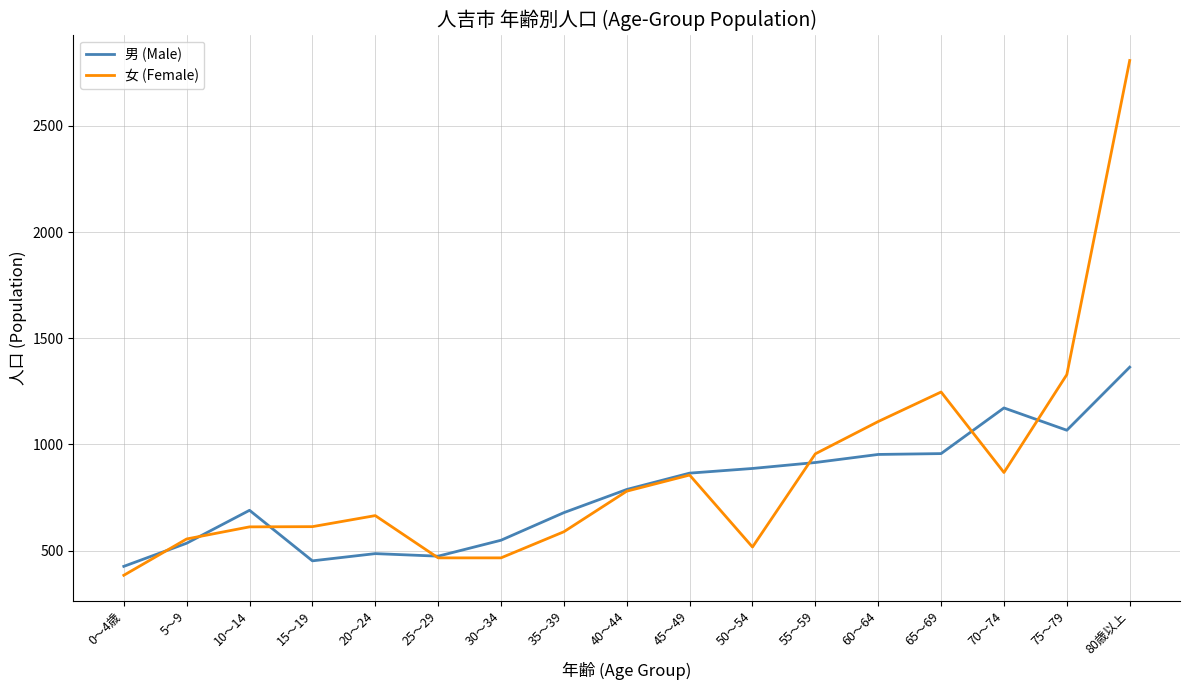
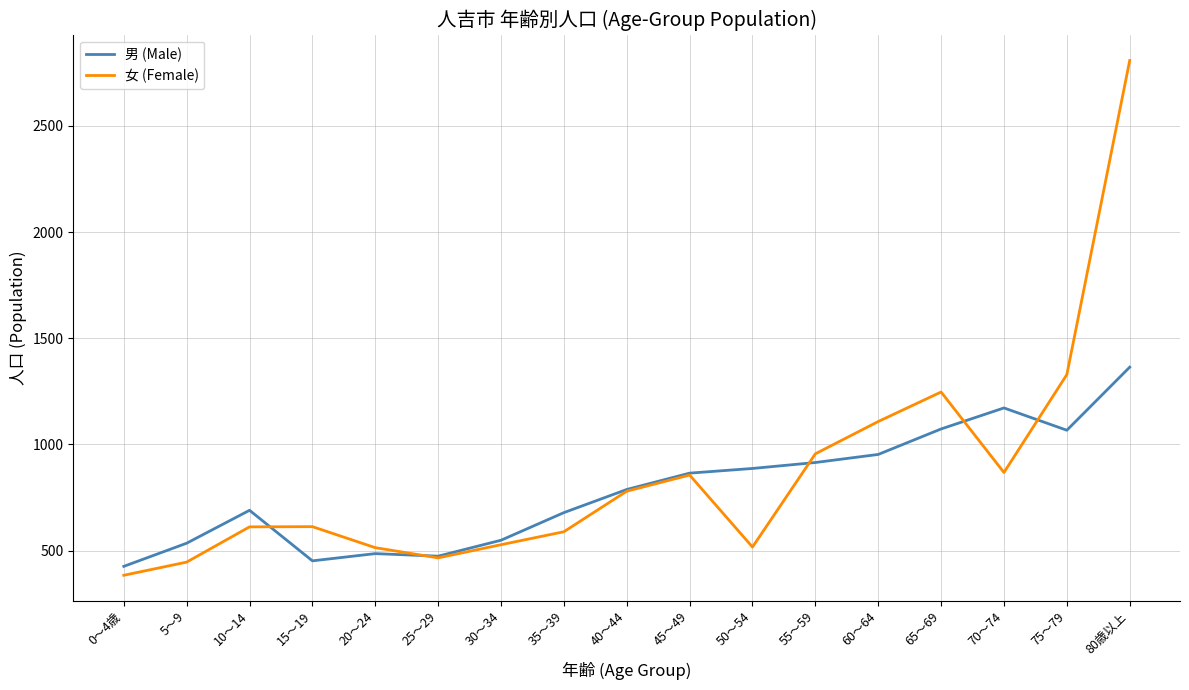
女 (Female), 5～9: 560 -> 450
女 (Female), 20～24: 670 -> 510
女 (Female), 30～34: 470 -> 530
男 (Male), 65～69: 960 -> 1070
